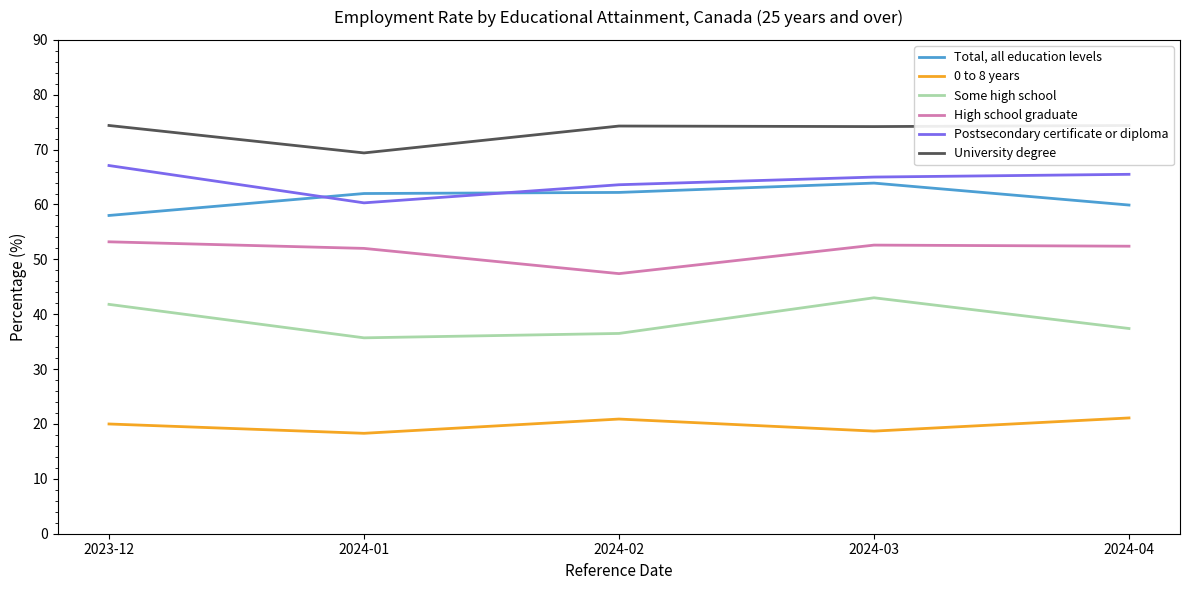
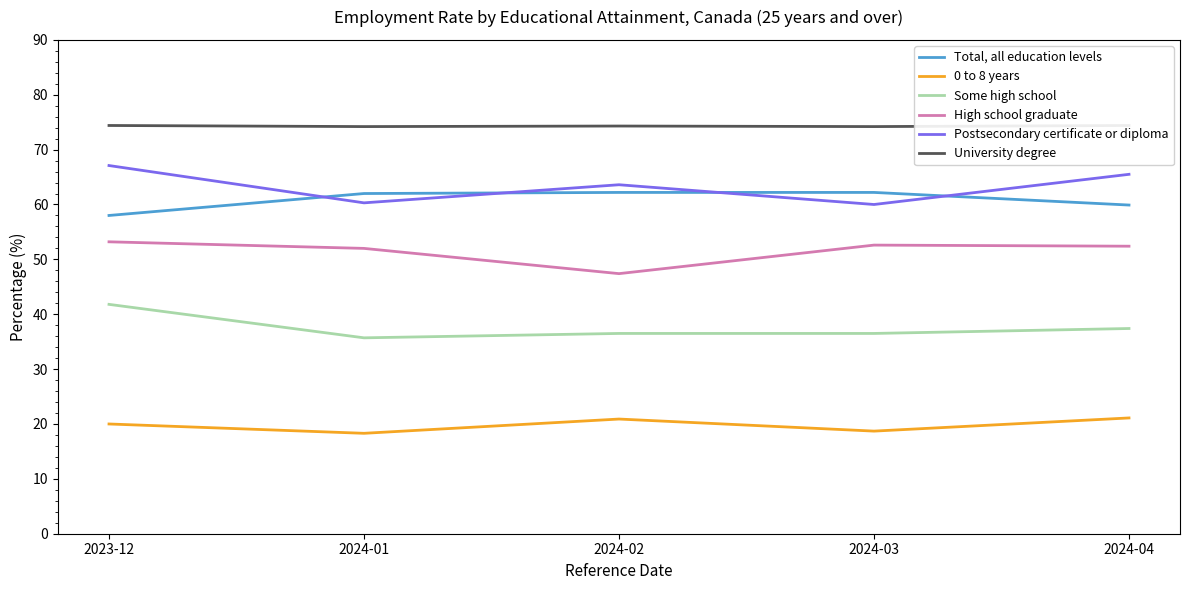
University degree, 2024-01: 69 -> 74
Total, all education levels, 2024-03: 64 -> 62
Some high school, 2024-03: 43 -> 37
Postsecondary certificate or diploma, 2024-03: 65 -> 60
